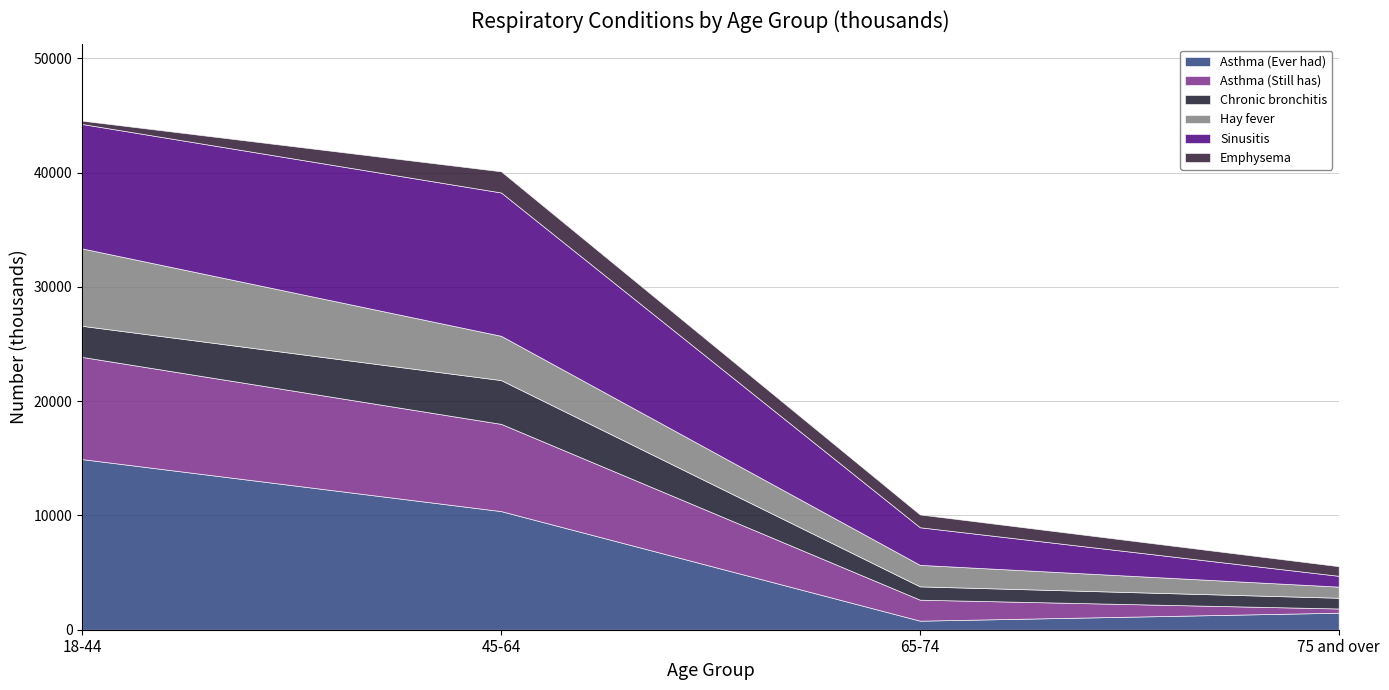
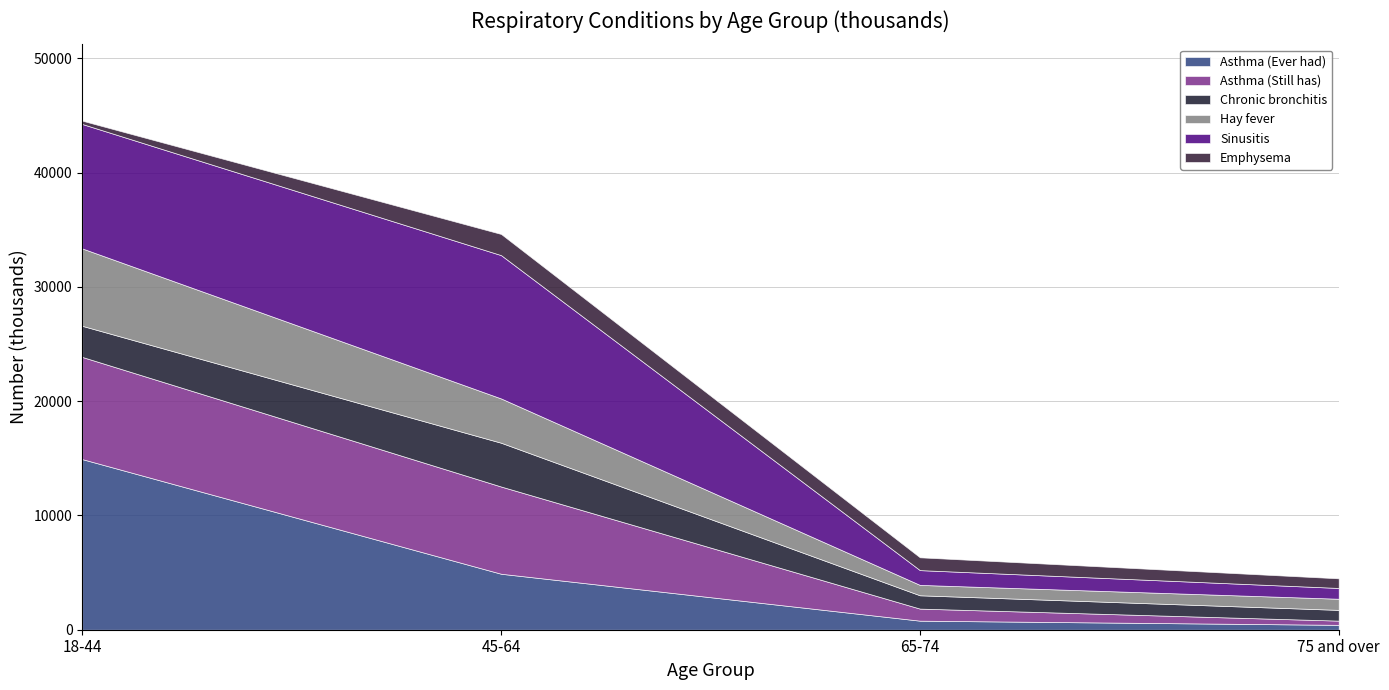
Asthma (Ever had), 45-64: 10400 -> 4900
Asthma (Still has), 65-74: 1800 -> 1100
Hay fever, 65-74: 1900 -> 900
Sinusitis, 65-74: 3300 -> 1300
Asthma (Ever had), 75 and over: 1500 -> 400
